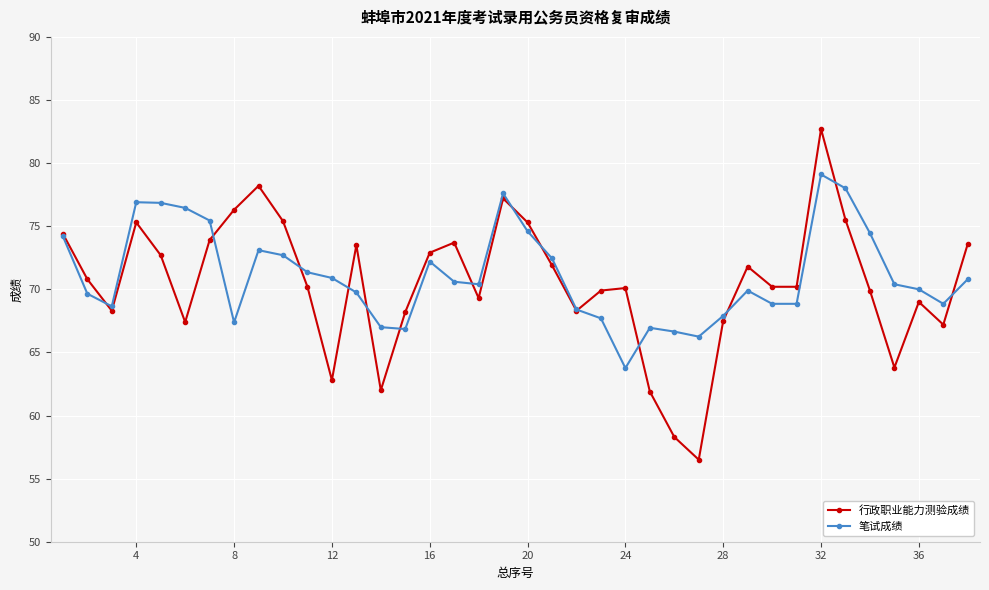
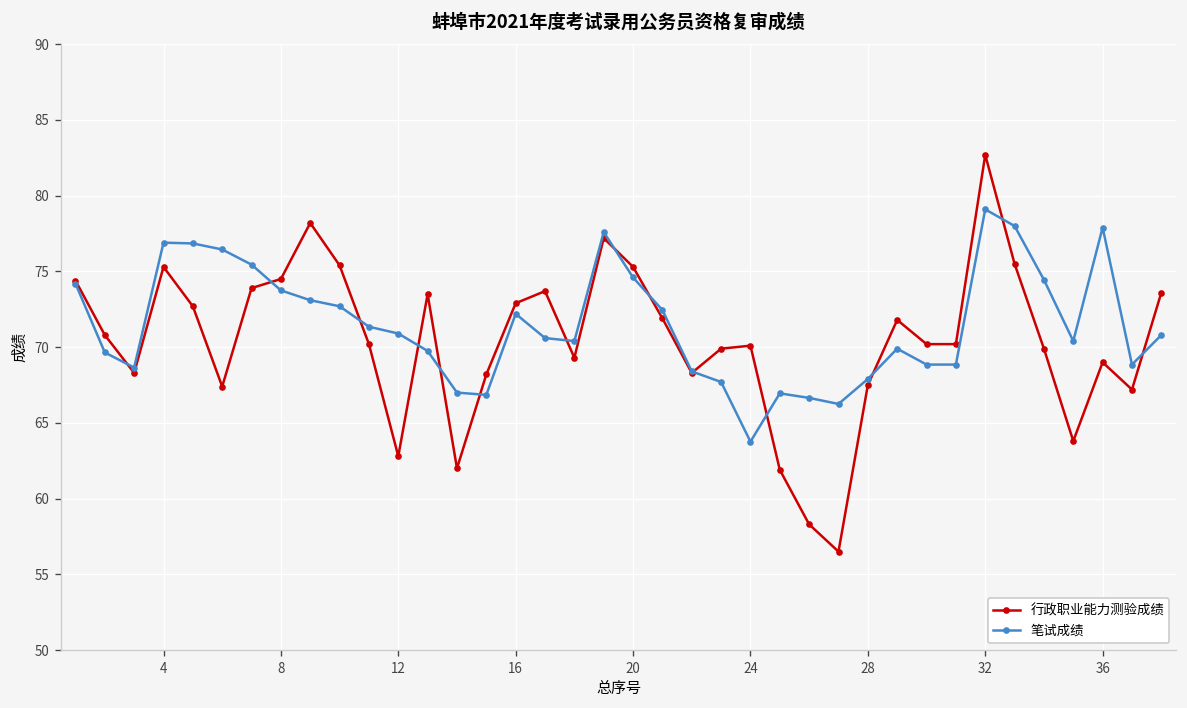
行政职业能力测验成绩, 8: 76.3 -> 74.5
笔试成绩, 8: 67.4 -> 73.8
笔试成绩, 36: 70.0 -> 77.9
